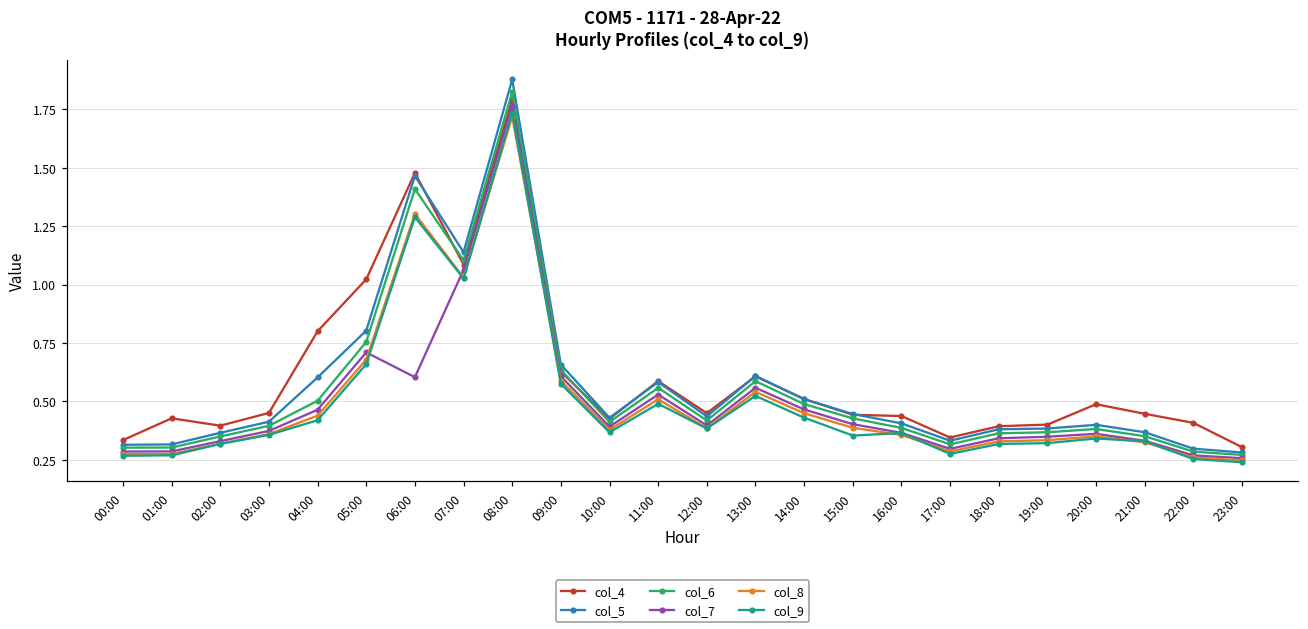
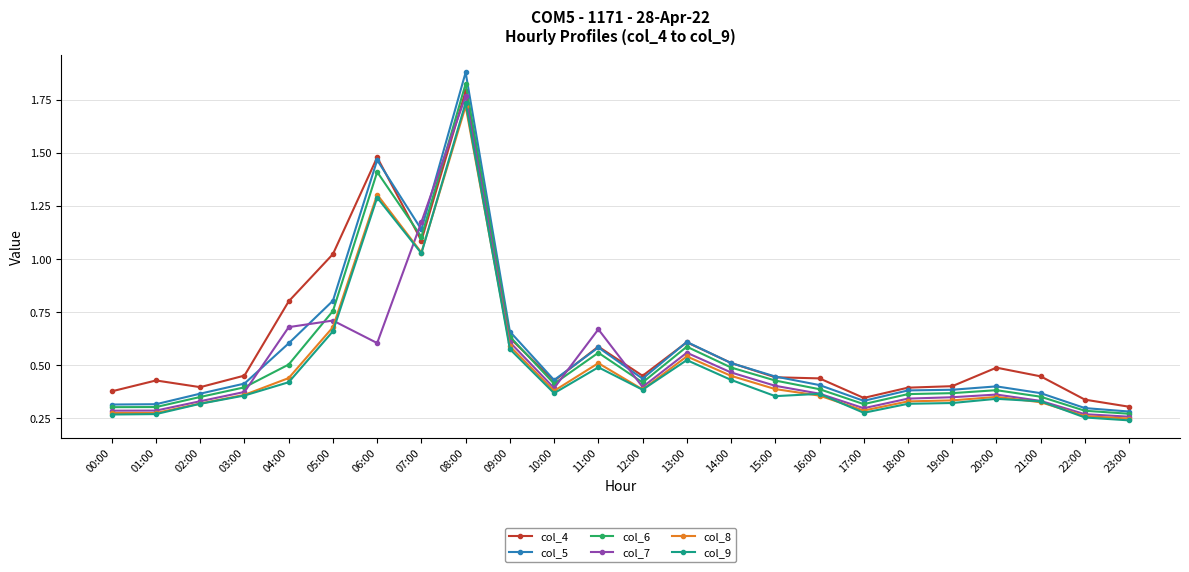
col_4, 00:00: 0.33 -> 0.38
col_7, 04:00: 0.46 -> 0.68
col_7, 07:00: 1.06 -> 1.17
col_7, 11:00: 0.53 -> 0.67
col_4, 22:00: 0.41 -> 0.34
